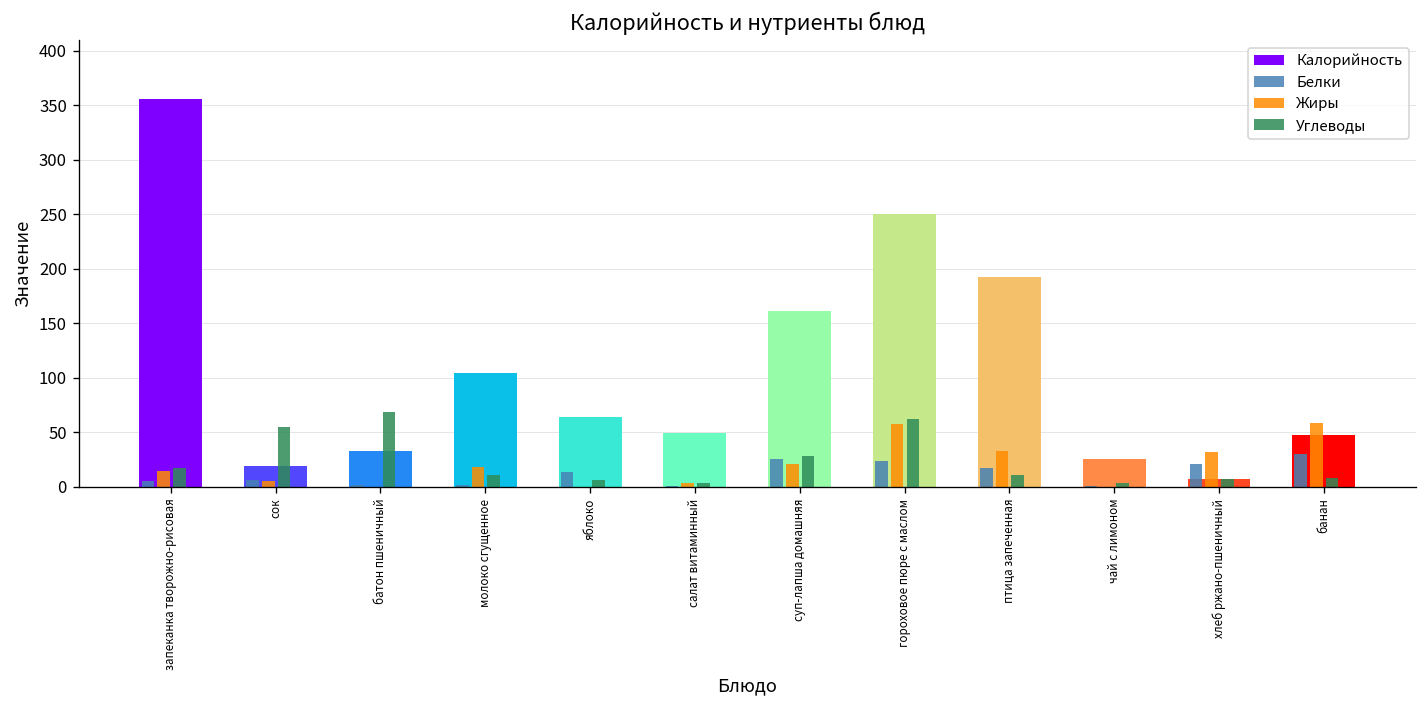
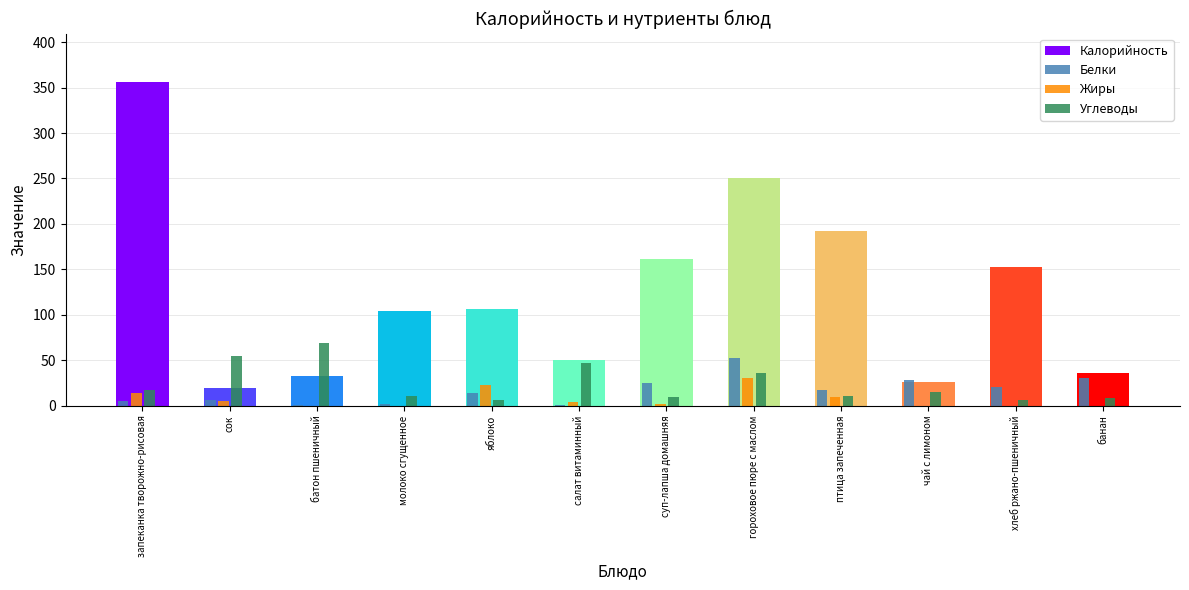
Жиры, молоко сгущенное: 20 -> 0
Жиры, яблоко: 0 -> 20
Калорийность, яблоко: 60 -> 110
Углеводы, салат витаминный: 0 -> 50
Жиры, суп-лапша домашняя: 20 -> 0
Углеводы, суп-лапша домашняя: 30 -> 10
Белки, гороховое пюре с маслом: 20 -> 50
Жиры, гороховое пюре с маслом: 60 -> 30
Углеводы, гороховое пюре с маслом: 60 -> 40
Жиры, птица запеченная: 30 -> 10
Белки, чай с лимоном: 0 -> 30
Углеводы, чай с лимоном: 0 -> 20
Жиры, хлеб ржано-пшеничный: 30 -> 0
Калорийность, хлеб ржано-пшеничный: 10 -> 150
Жиры, банан: 60 -> 0
Калорийность, банан: 50 -> 40
